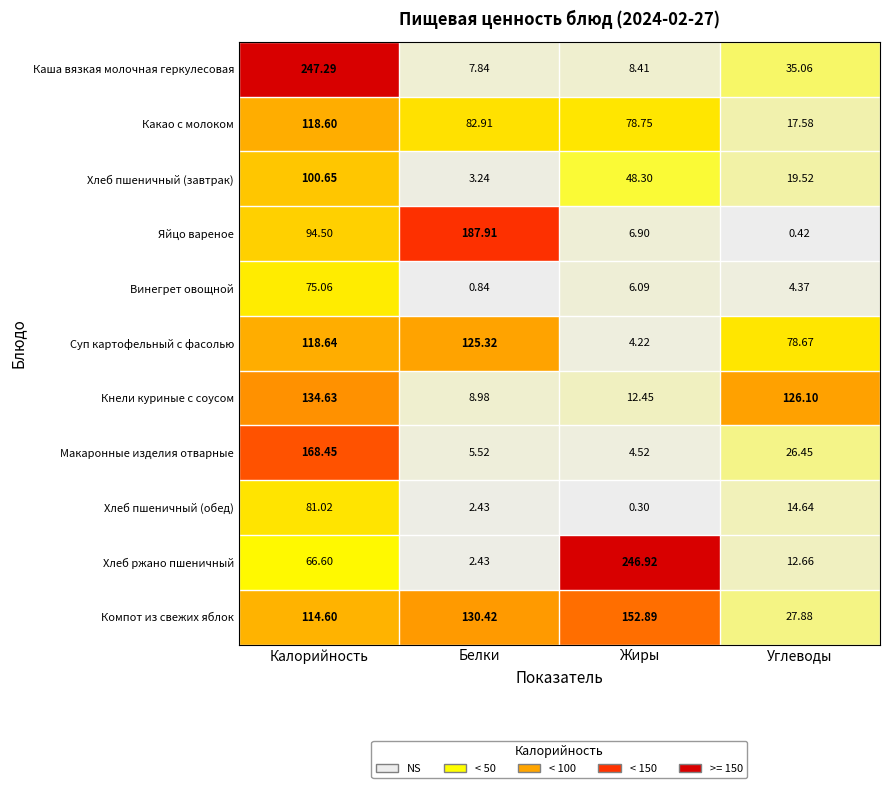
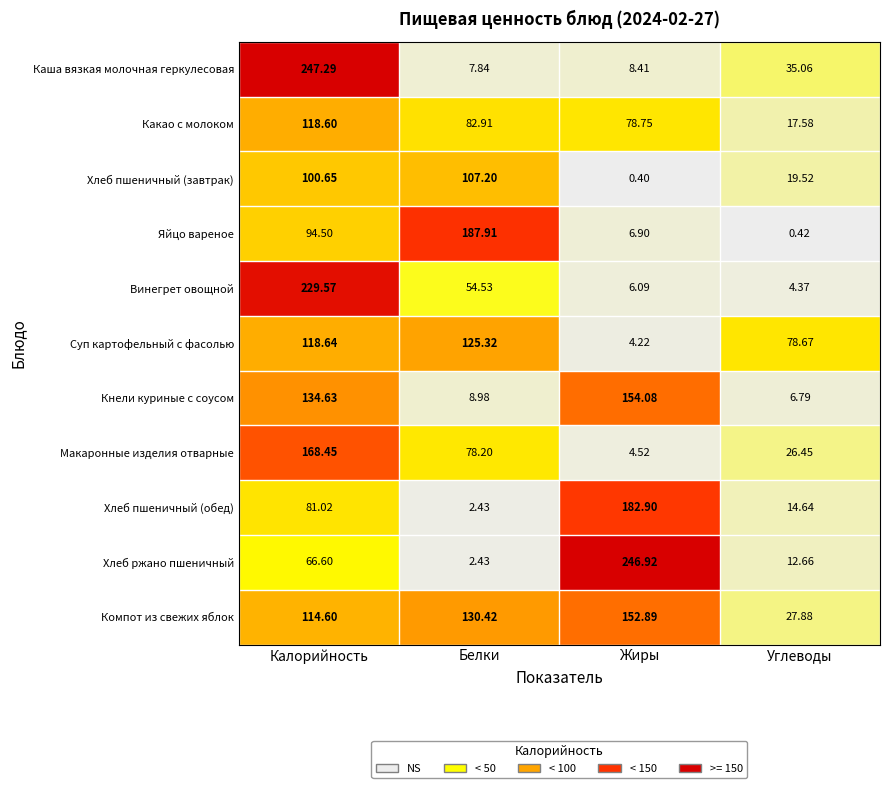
Хлеб пшеничный (завтрак), Белки: 3.24 -> 107.20
Хлеб пшеничный (завтрак), Жиры: 48.30 -> 0.40
Винегрет овощной, Калорийность: 75.06 -> 229.57
Винегрет овощной, Белки: 0.84 -> 54.53
Кнели куриные с соусом, Жиры: 12.45 -> 154.08
Кнели куриные с соусом, Углеводы: 126.10 -> 6.79
Макаронные изделия отварные, Белки: 5.52 -> 78.20
Хлеб пшеничный (обед), Жиры: 0.30 -> 182.90
